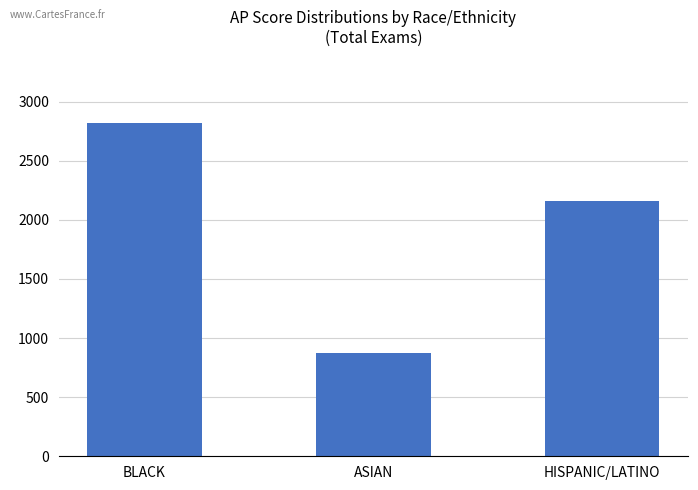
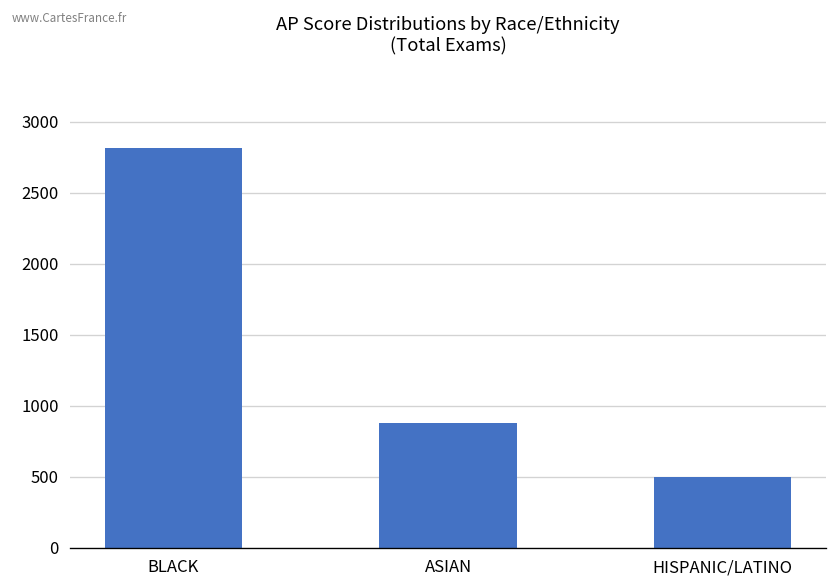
HISPANIC/LATINO: 2160 -> 500
